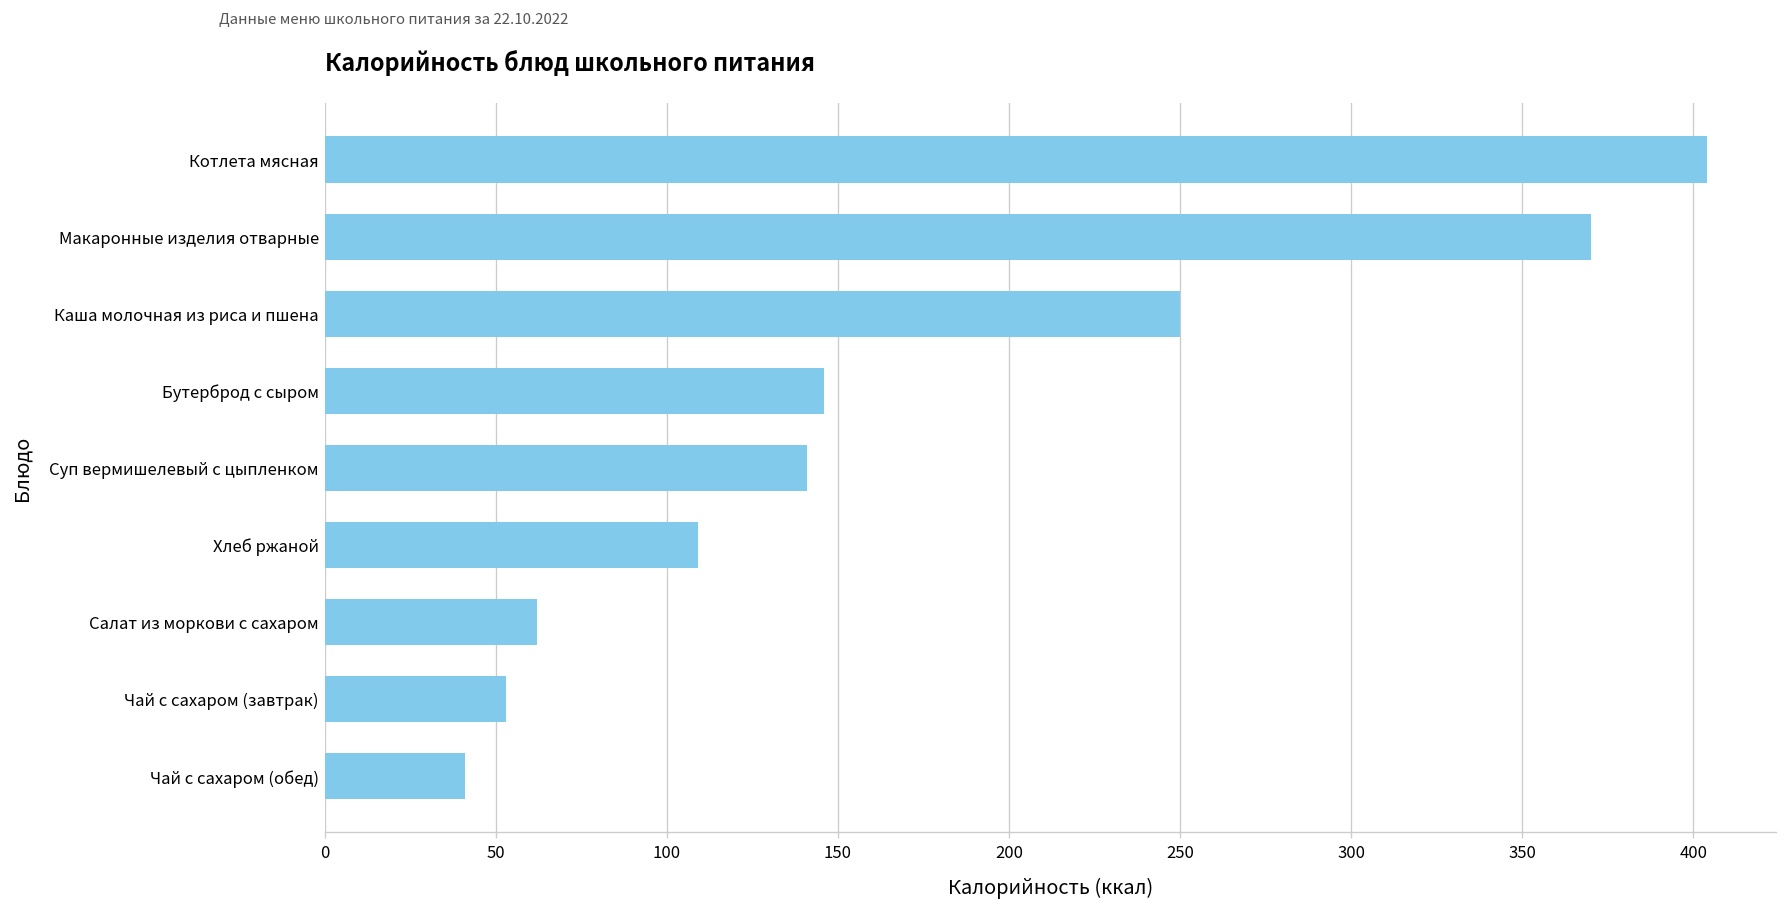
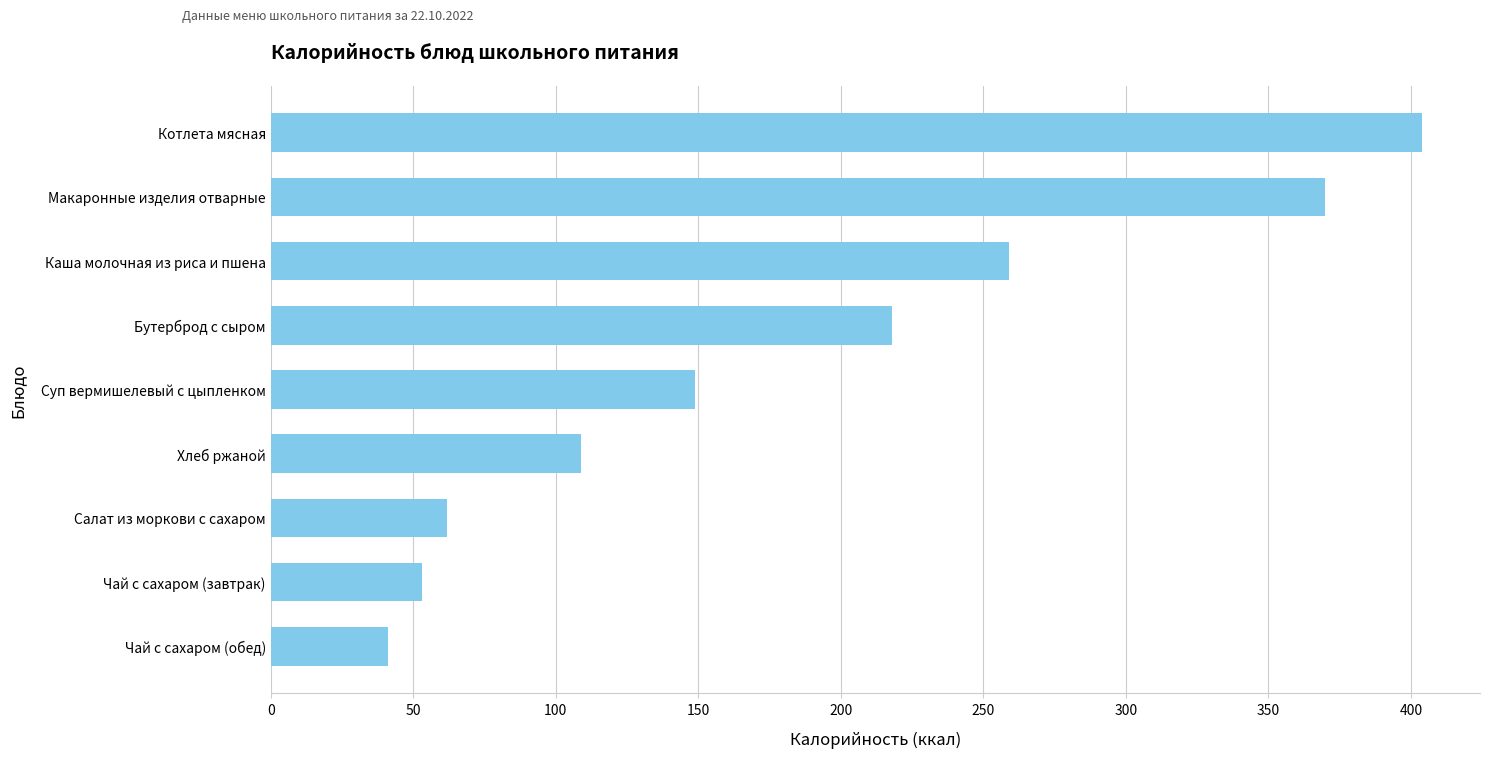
Каша молочная из риса и пшена: 250 -> 259
Бутерброд с сыром: 146 -> 218
Суп вермишелевый с цыпленком: 141 -> 149
